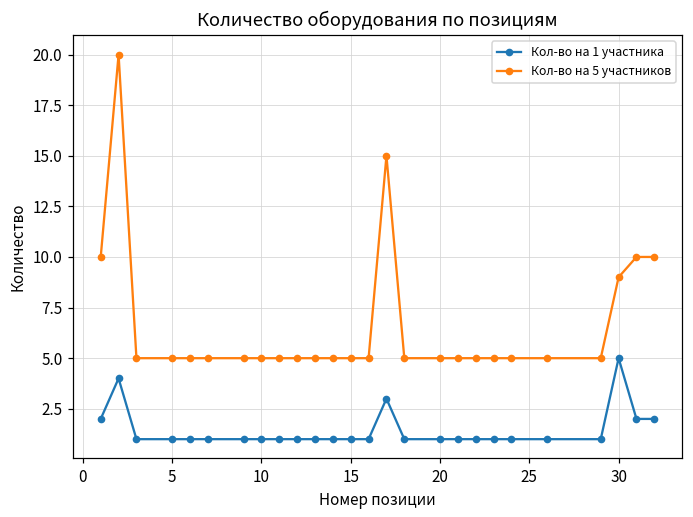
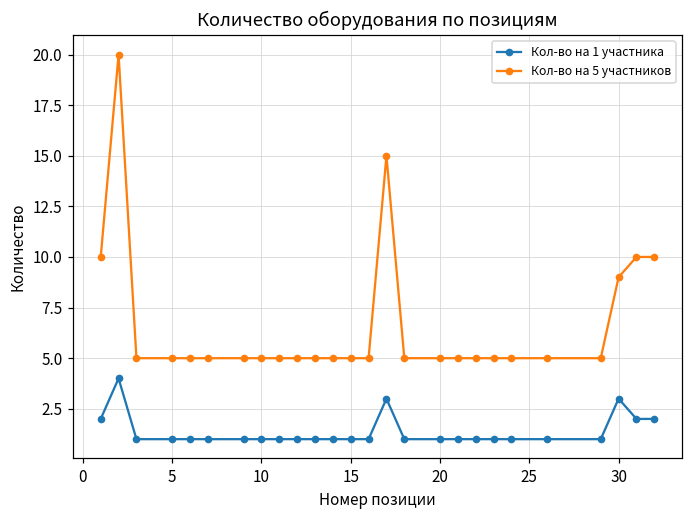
Кол-во на 1 участника, 30: 5 -> 3
